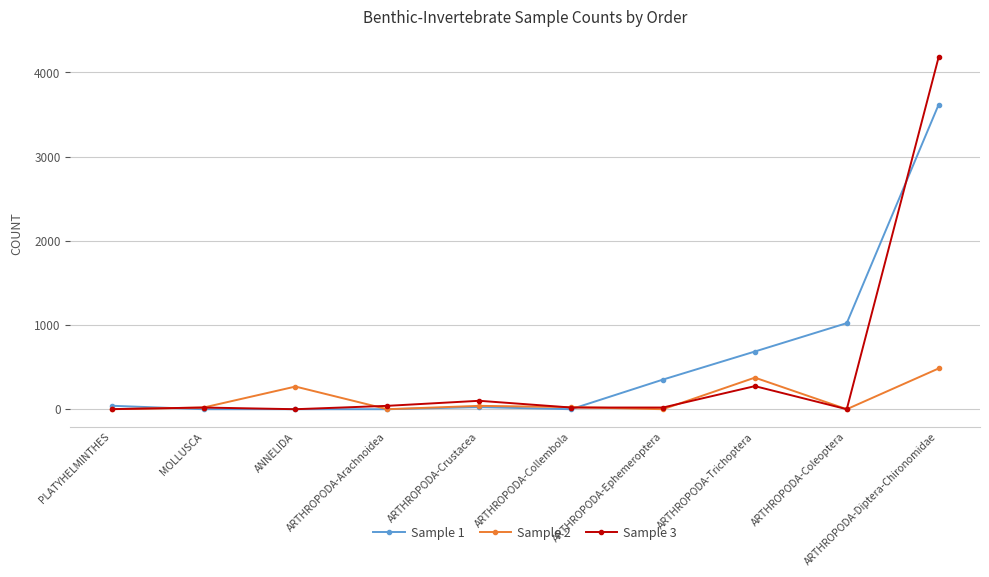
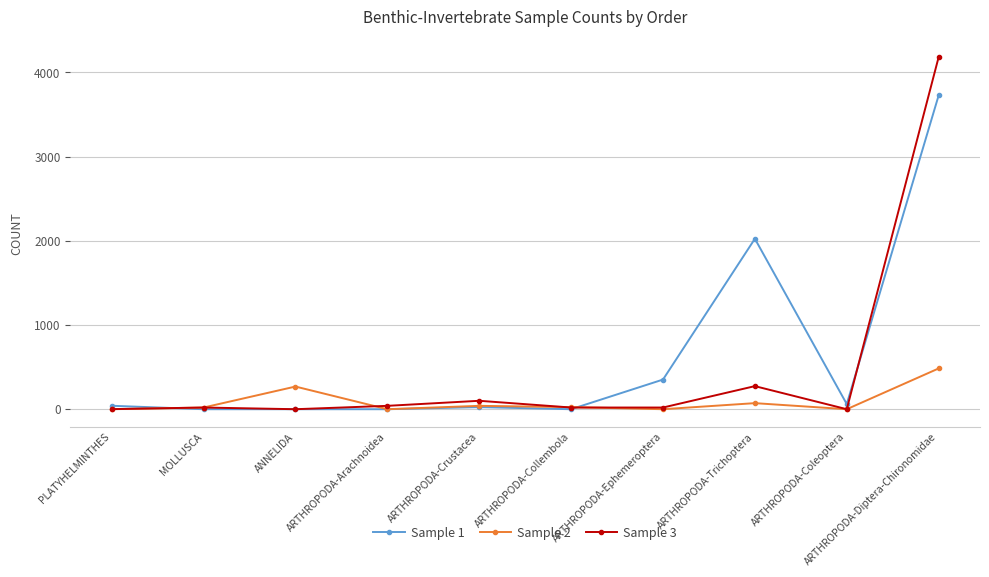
Sample 1, ARTHROPODA-Trichoptera: 700 -> 2000
Sample 2, ARTHROPODA-Trichoptera: 400 -> 100
Sample 1, ARTHROPODA-Coleoptera: 1000 -> 100
Sample 1, ARTHROPODA-Diptera-Chironomidae: 3600 -> 3700
